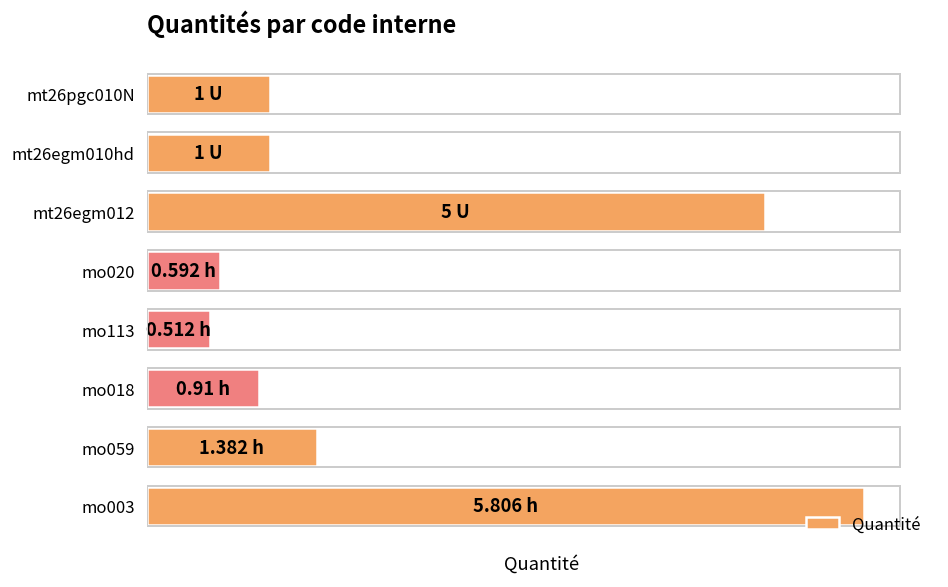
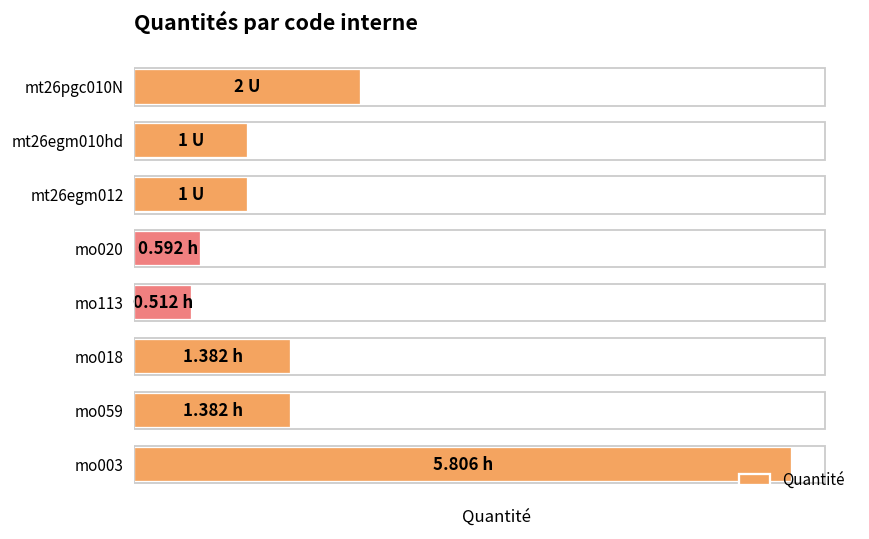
mt26pgc010N: 1 -> 2
mt26egm012: 5 -> 1
mo018: 0.91 -> 1.382
